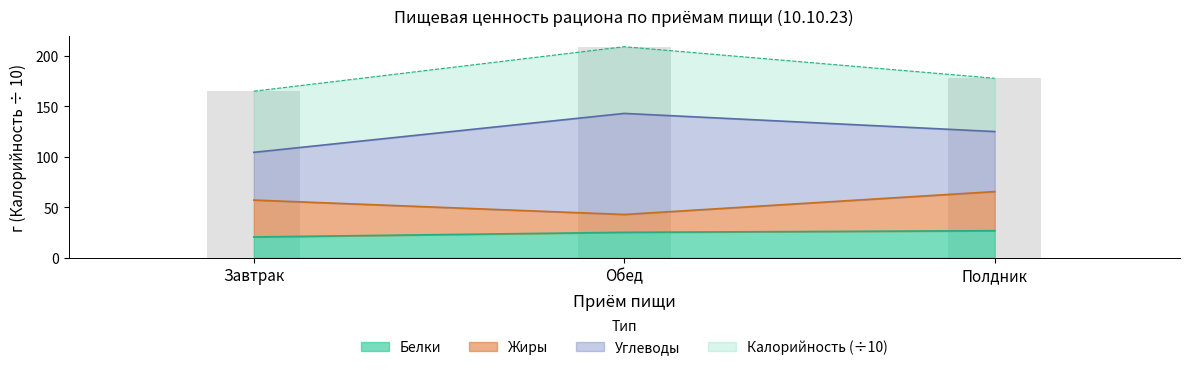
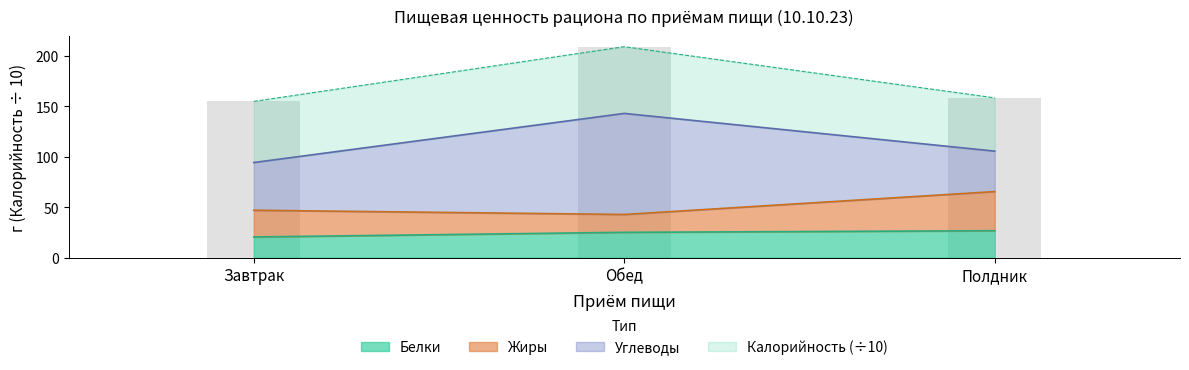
Жиры, Завтрак: 37 -> 27
Углеводы, Полдник: 60 -> 40
